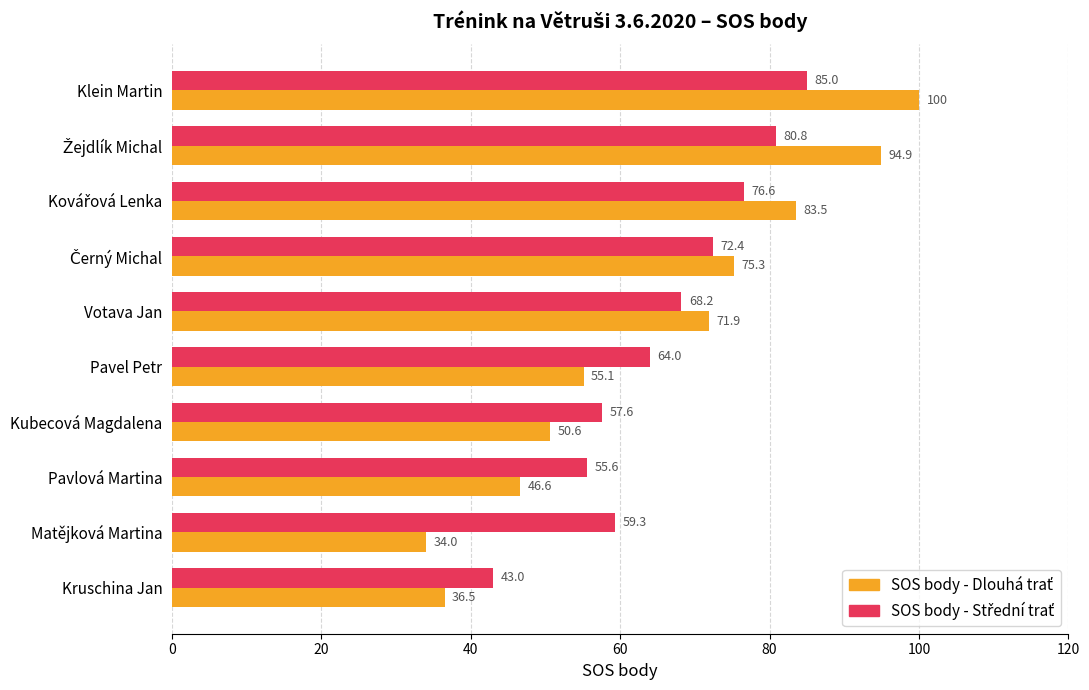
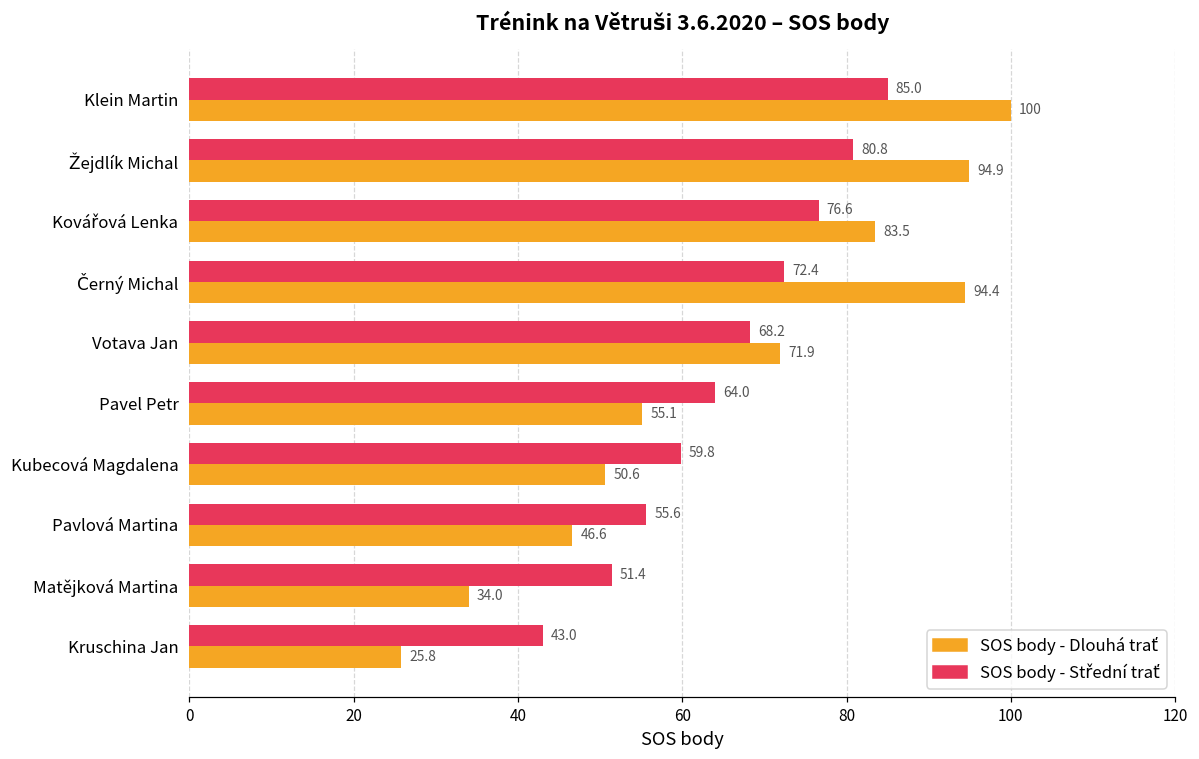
SOS body - Dlouhá trať, Černý Michal: 75.3 -> 94.4
SOS body - Střední trať, Kubecová Magdalena: 57.6 -> 59.8
SOS body - Střední trať, Matějková Martina: 59.3 -> 51.4
SOS body - Dlouhá trať, Kruschina Jan: 36.5 -> 25.8
